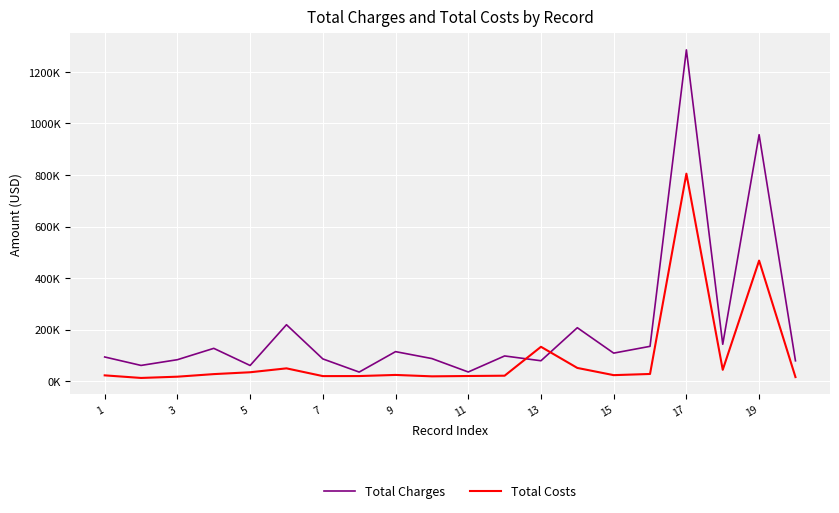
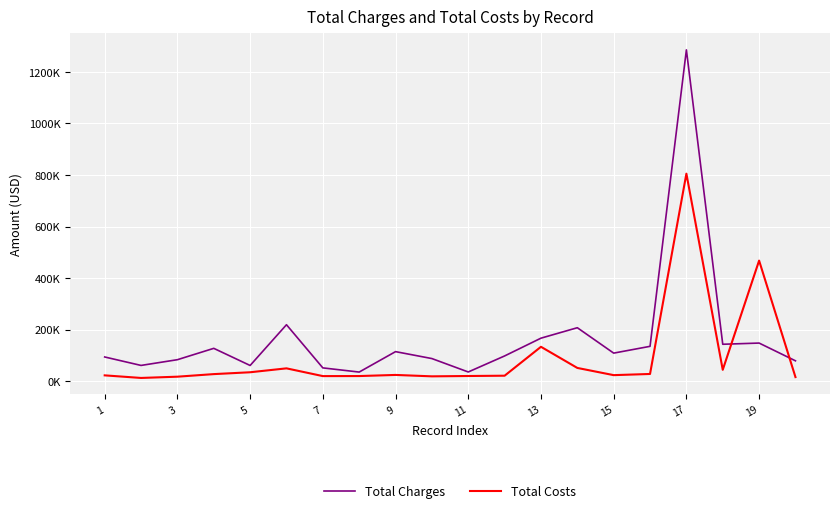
Total Charges, 7: 90000 -> 50000
Total Charges, 13: 80000 -> 170000
Total Charges, 19: 960000 -> 150000
